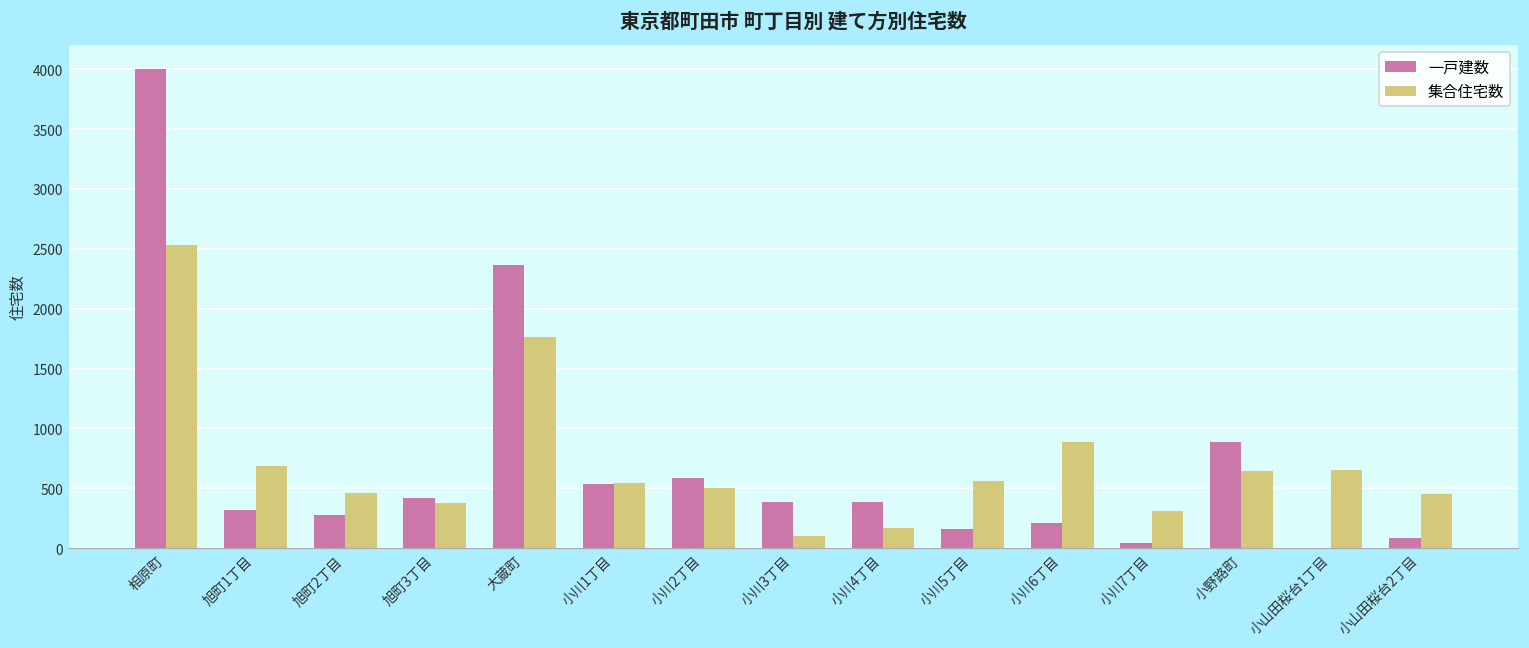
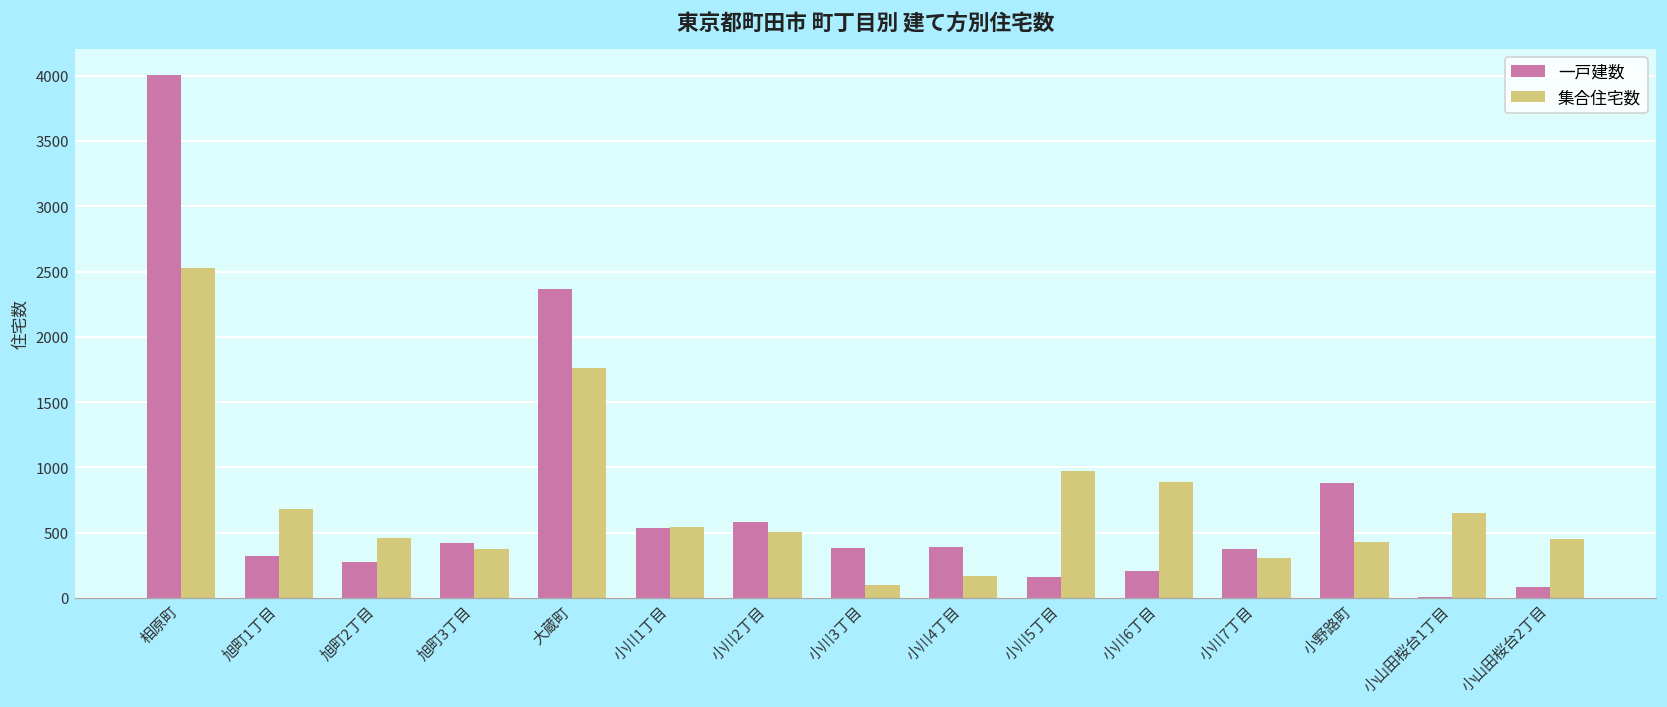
集合住宅数, 小川5丁目: 560 -> 970
一戸建数, 小川7丁目: 40 -> 370
集合住宅数, 小野路町: 640 -> 430
